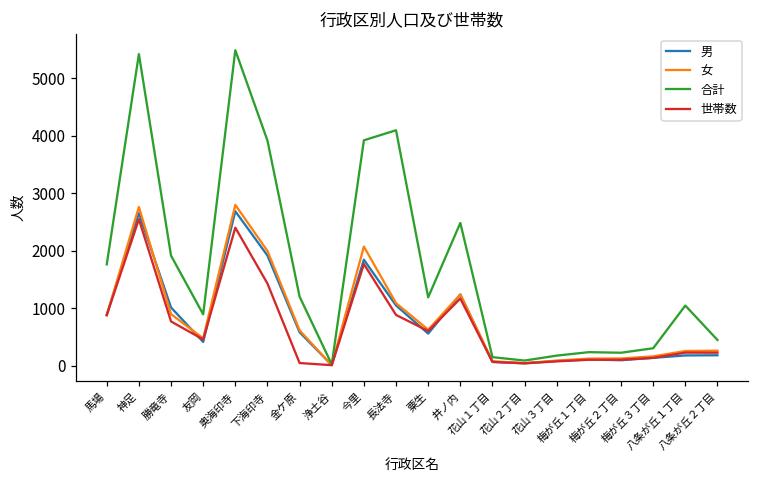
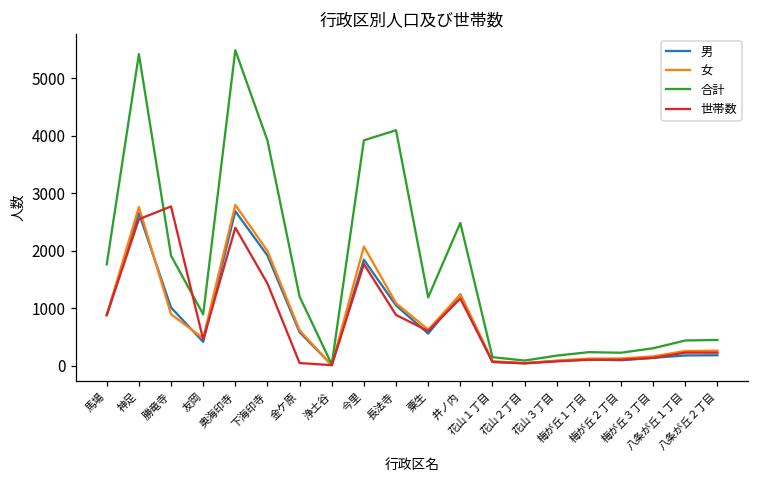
世帯数, 勝竜寺: 800 -> 2800
合計, 八条が丘１丁目: 1100 -> 400
